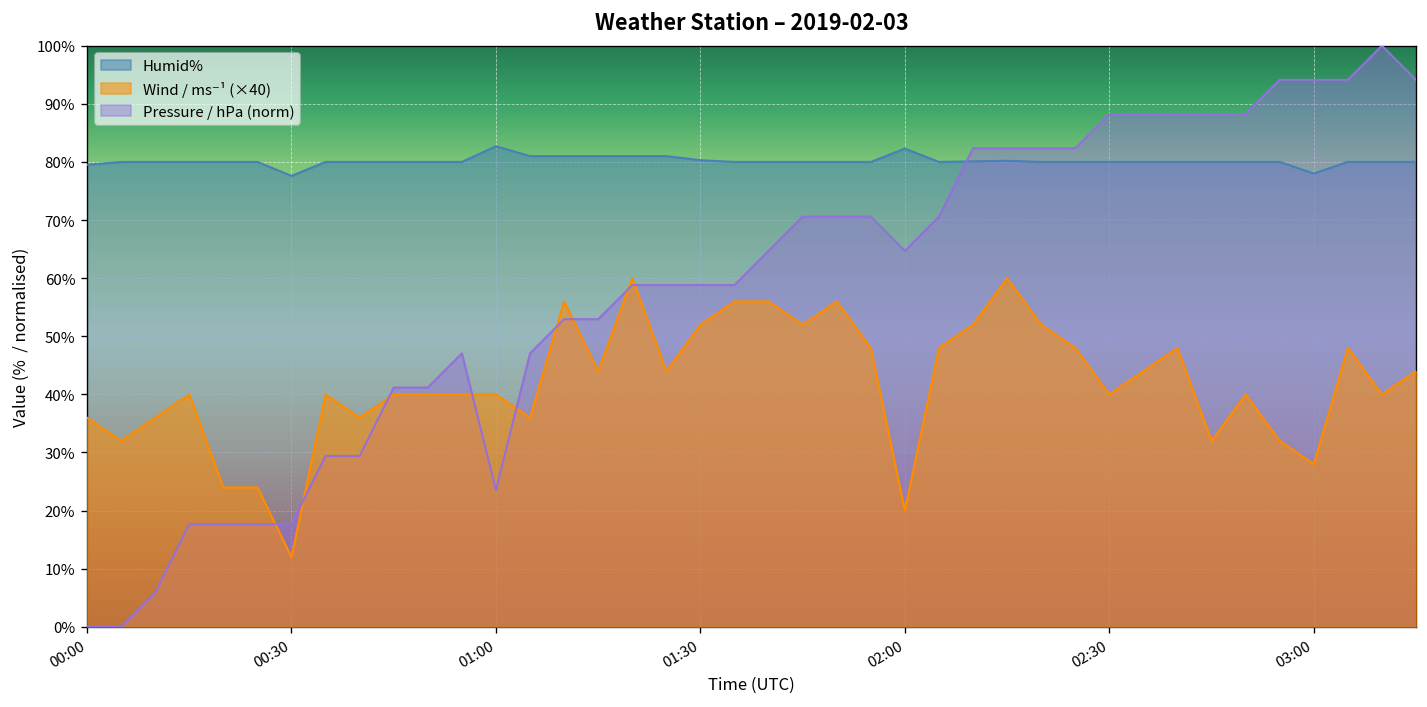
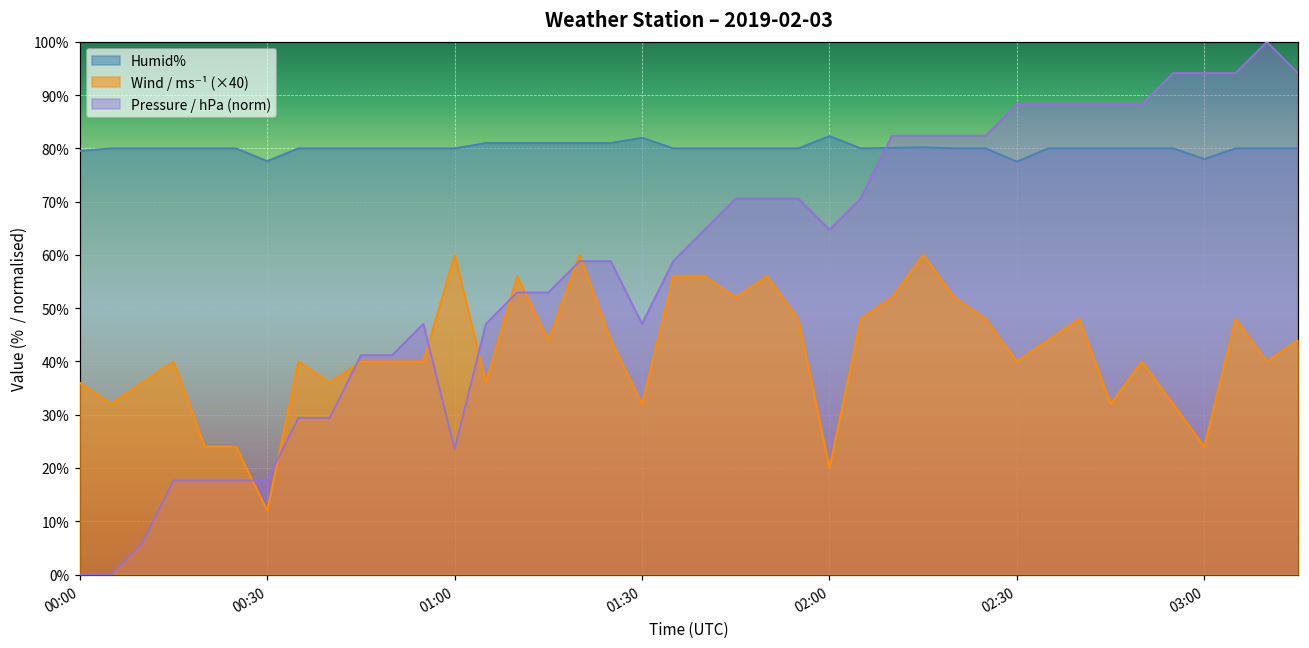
Humid%, 01:00: 83% -> 80%
Wind / ms⁻¹ (×40), 01:00: 40% -> 60%
Humid%, 01:30: 80% -> 82%
Wind / ms⁻¹ (×40), 01:30: 52% -> 32%
Pressure / hPa (norm), 01:30: 59% -> 47%
Humid%, 02:30: 80% -> 78%
Wind / ms⁻¹ (×40), 03:00: 28% -> 24%
